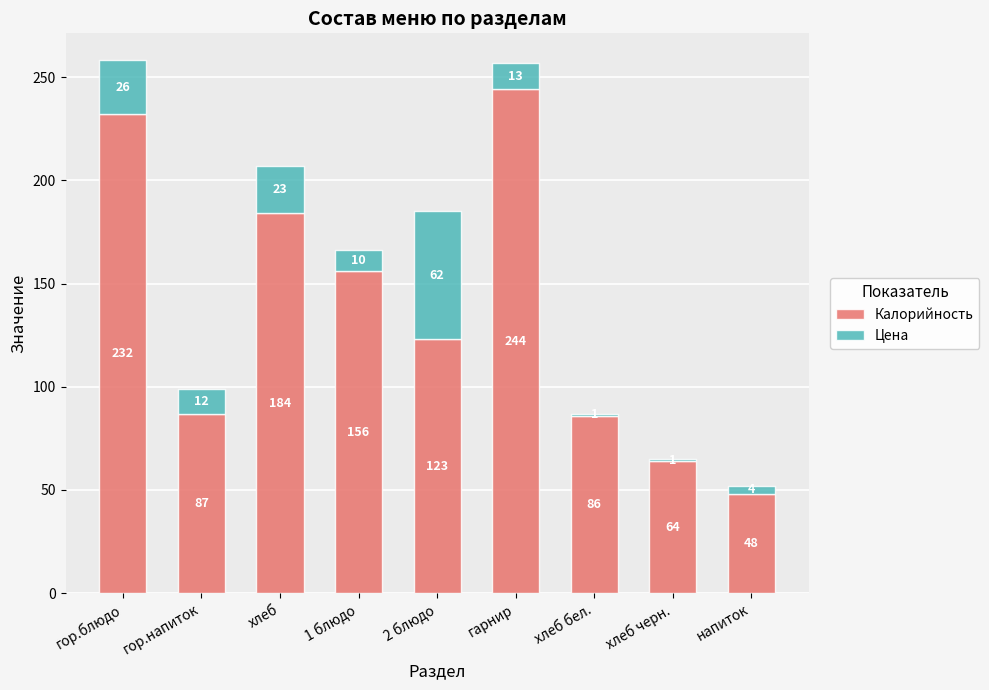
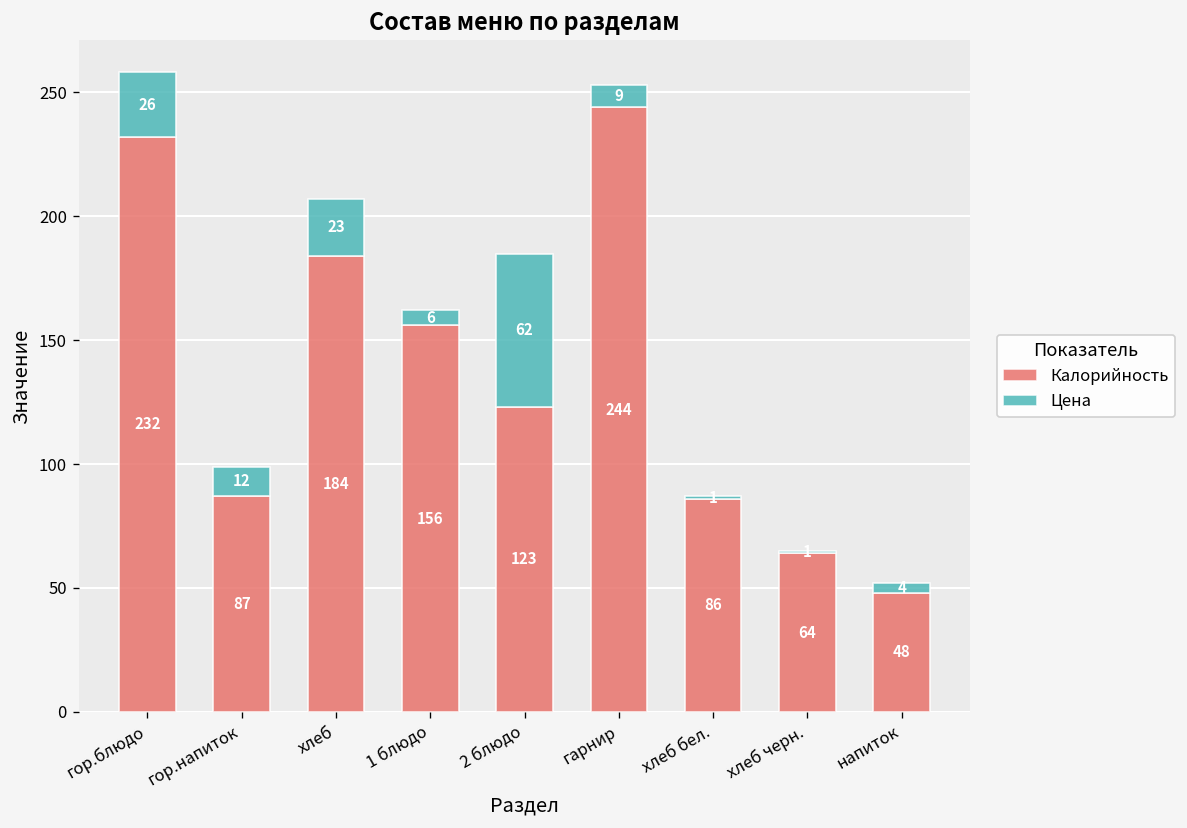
Цена, 1 блюдо: 10 -> 6
Цена, гарнир: 13 -> 9
